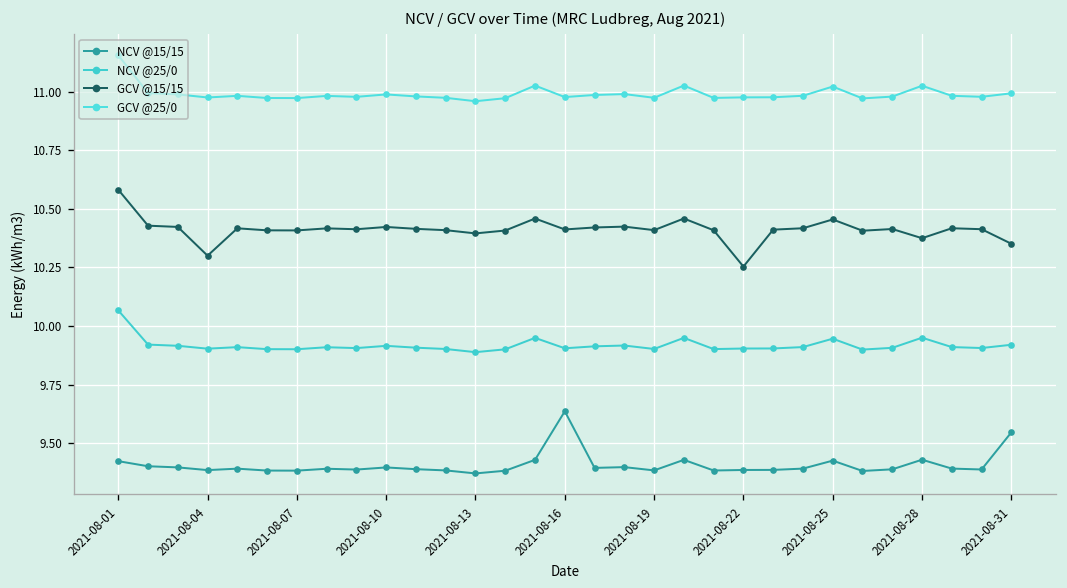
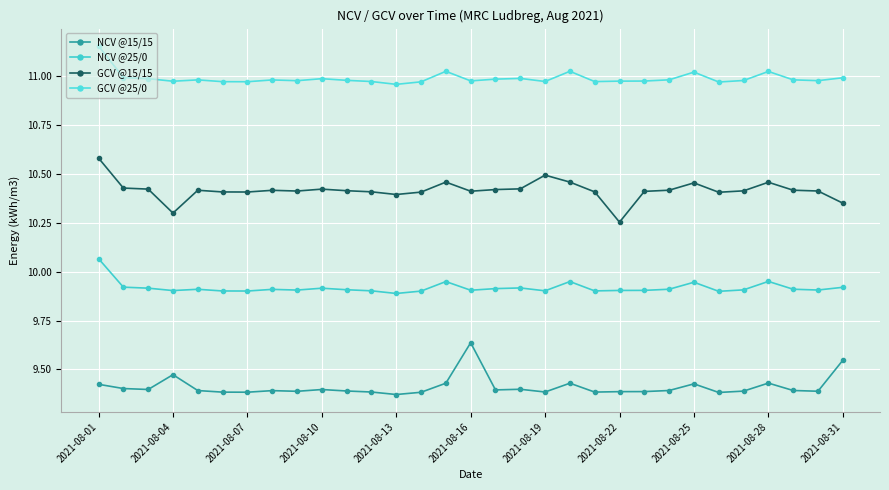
NCV @15/15, 2021-08-04: 9.39 -> 9.47
GCV @15/15, 2021-08-19: 10.41 -> 10.49
GCV @15/15, 2021-08-28: 10.37 -> 10.46
